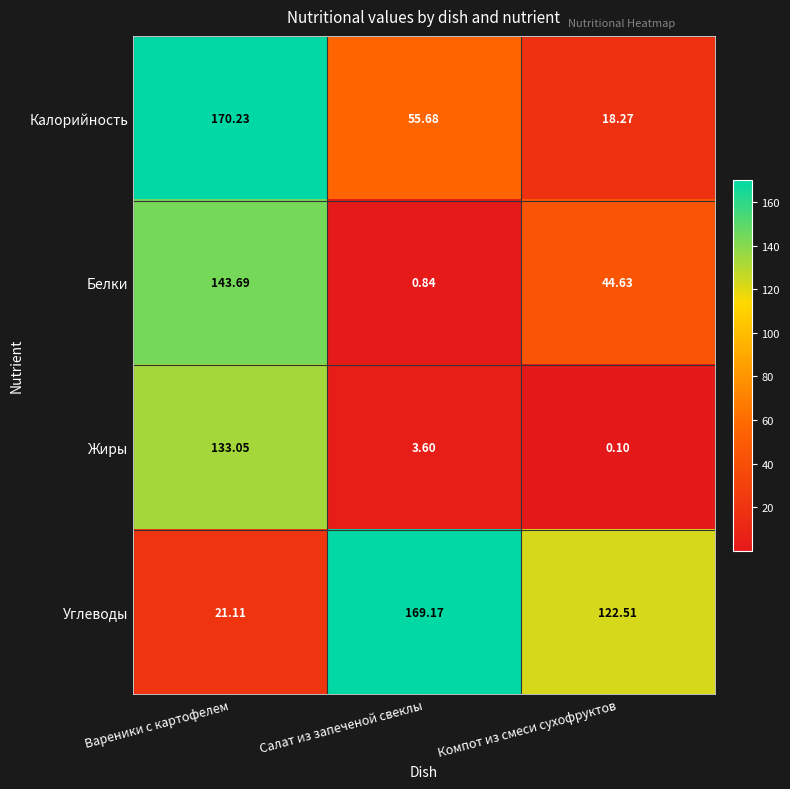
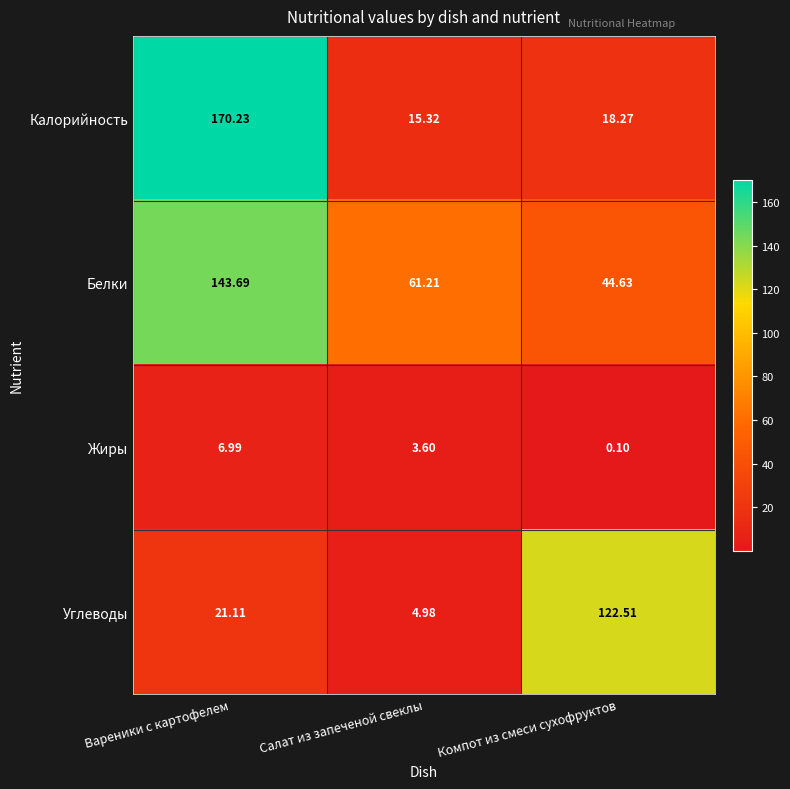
Калорийность, Салат из запеченой свеклы: 55.68 -> 15.32
Белки, Салат из запеченой свеклы: 0.84 -> 61.21
Жиры, Вареники с картофелем: 133.05 -> 6.99
Углеводы, Салат из запеченой свеклы: 169.17 -> 4.98
